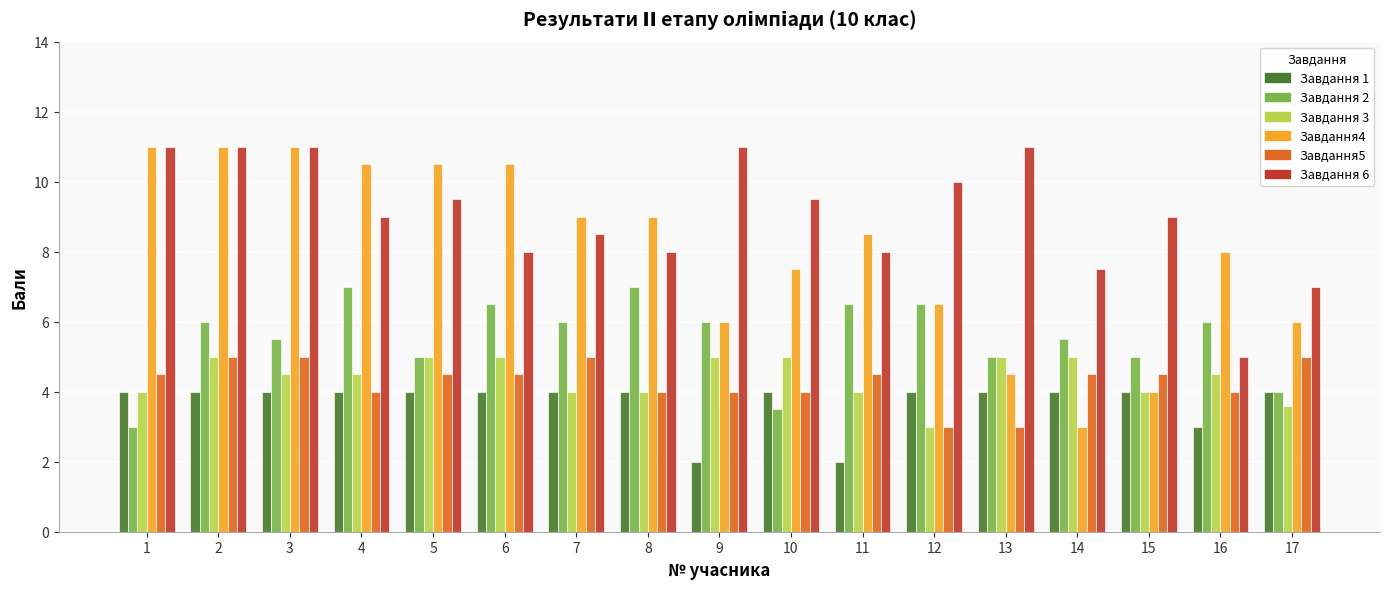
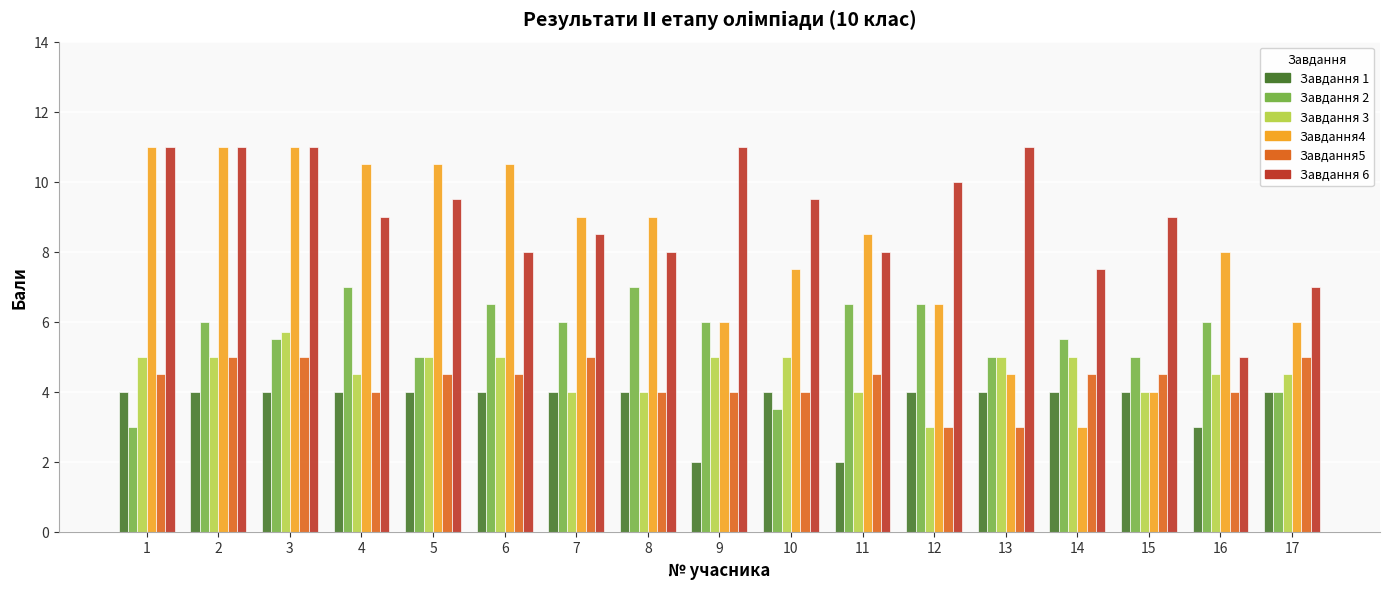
Завдання 3, 1: 4 -> 5
Завдання 3, 3: 4.5 -> 5.7
Завдання 3, 17: 3.6 -> 4.5
